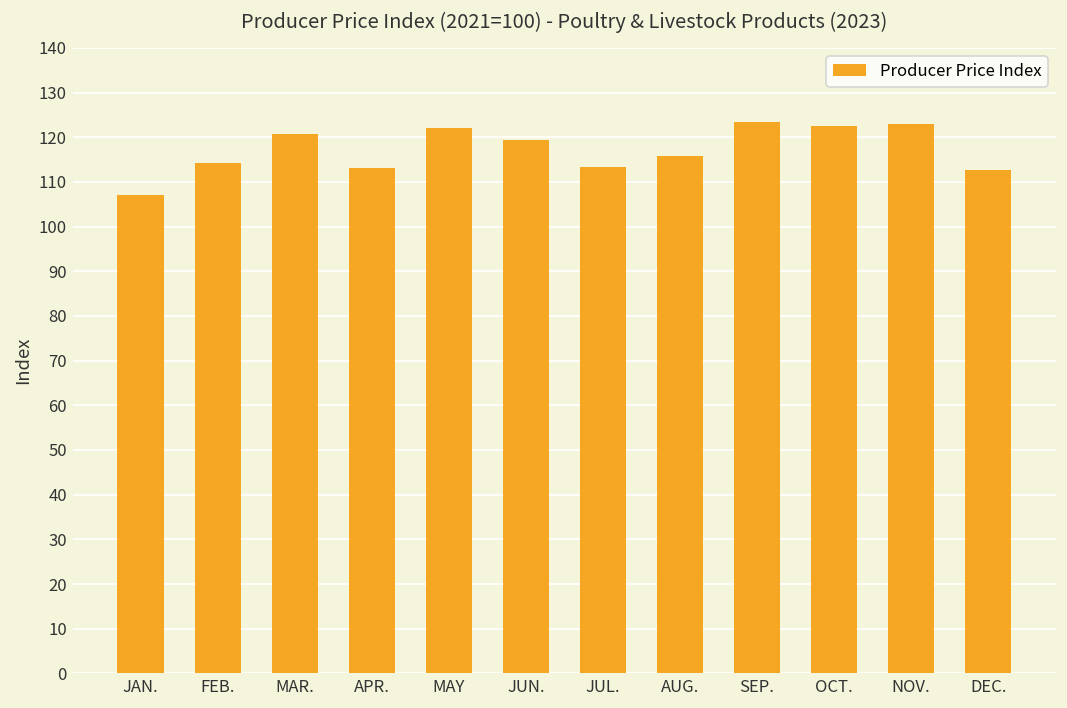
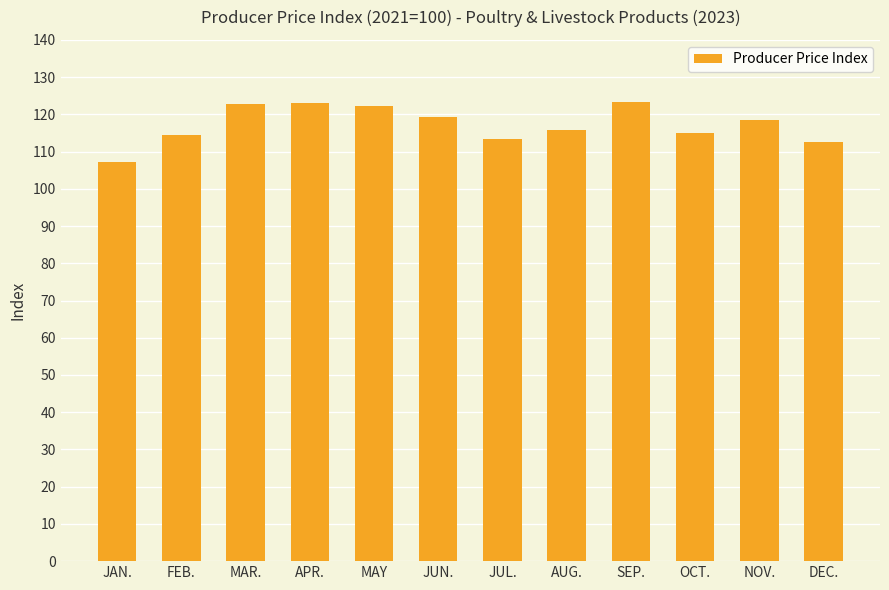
MAR.: 121 -> 123
APR.: 113 -> 123
OCT.: 122 -> 115
NOV.: 123 -> 118
